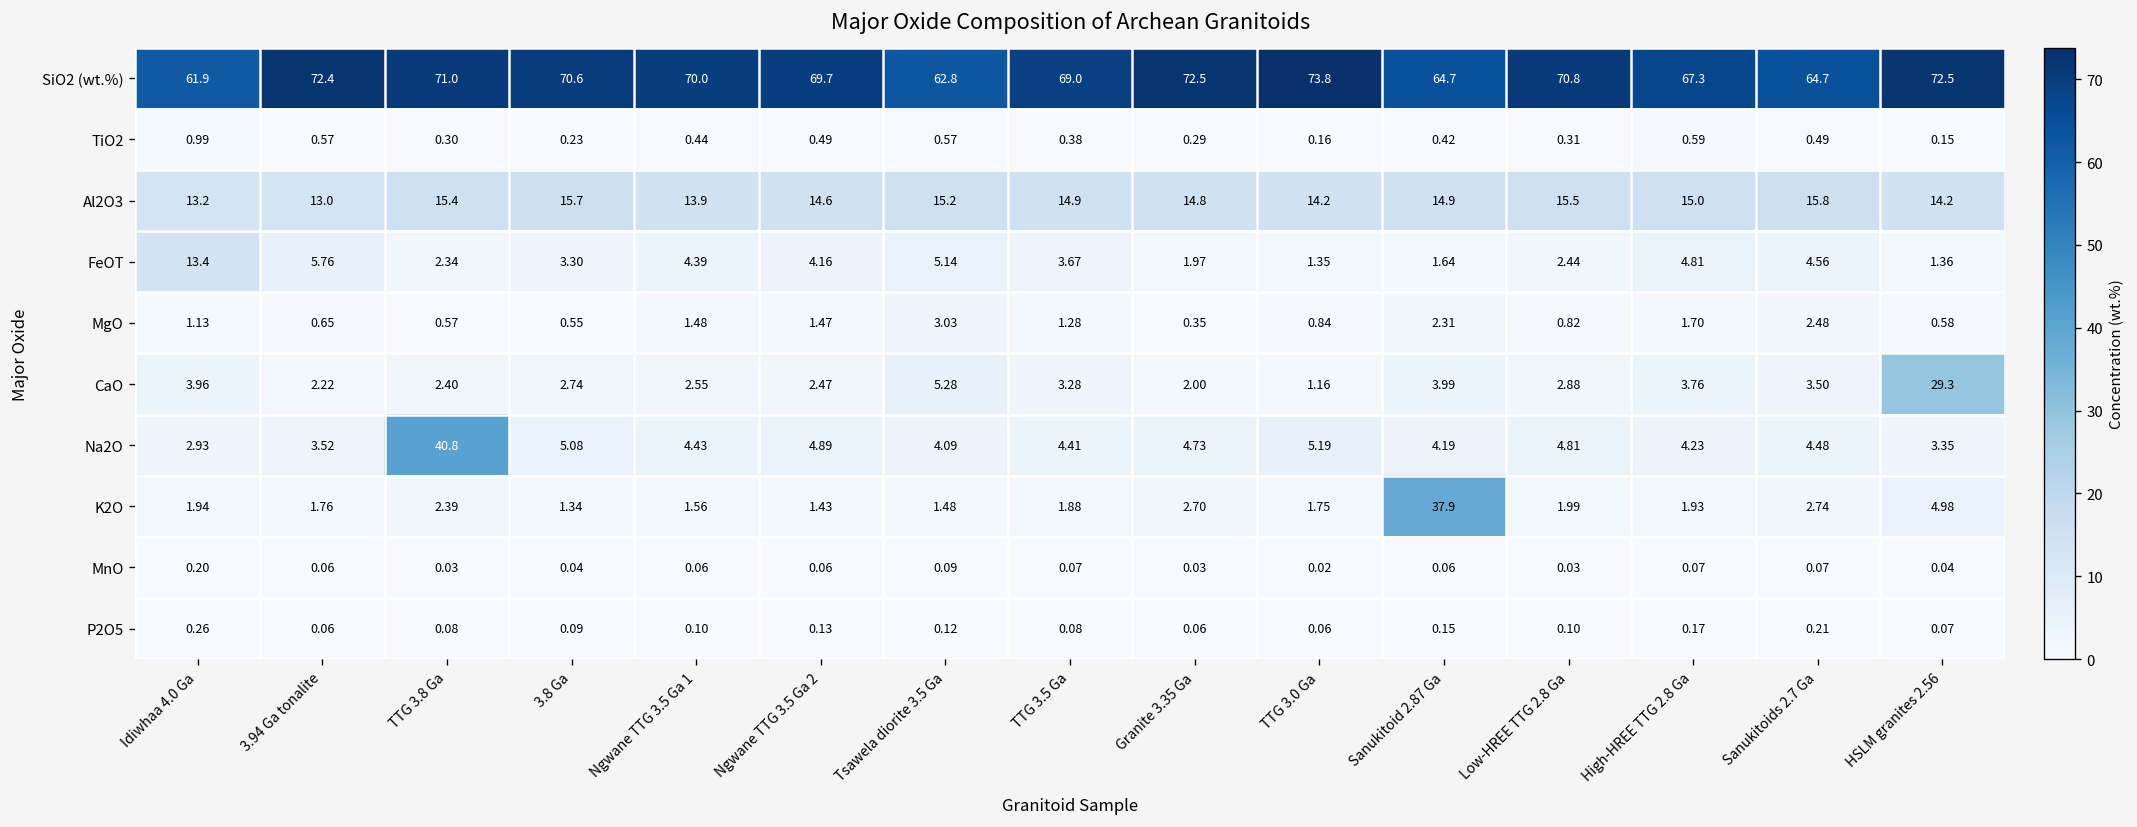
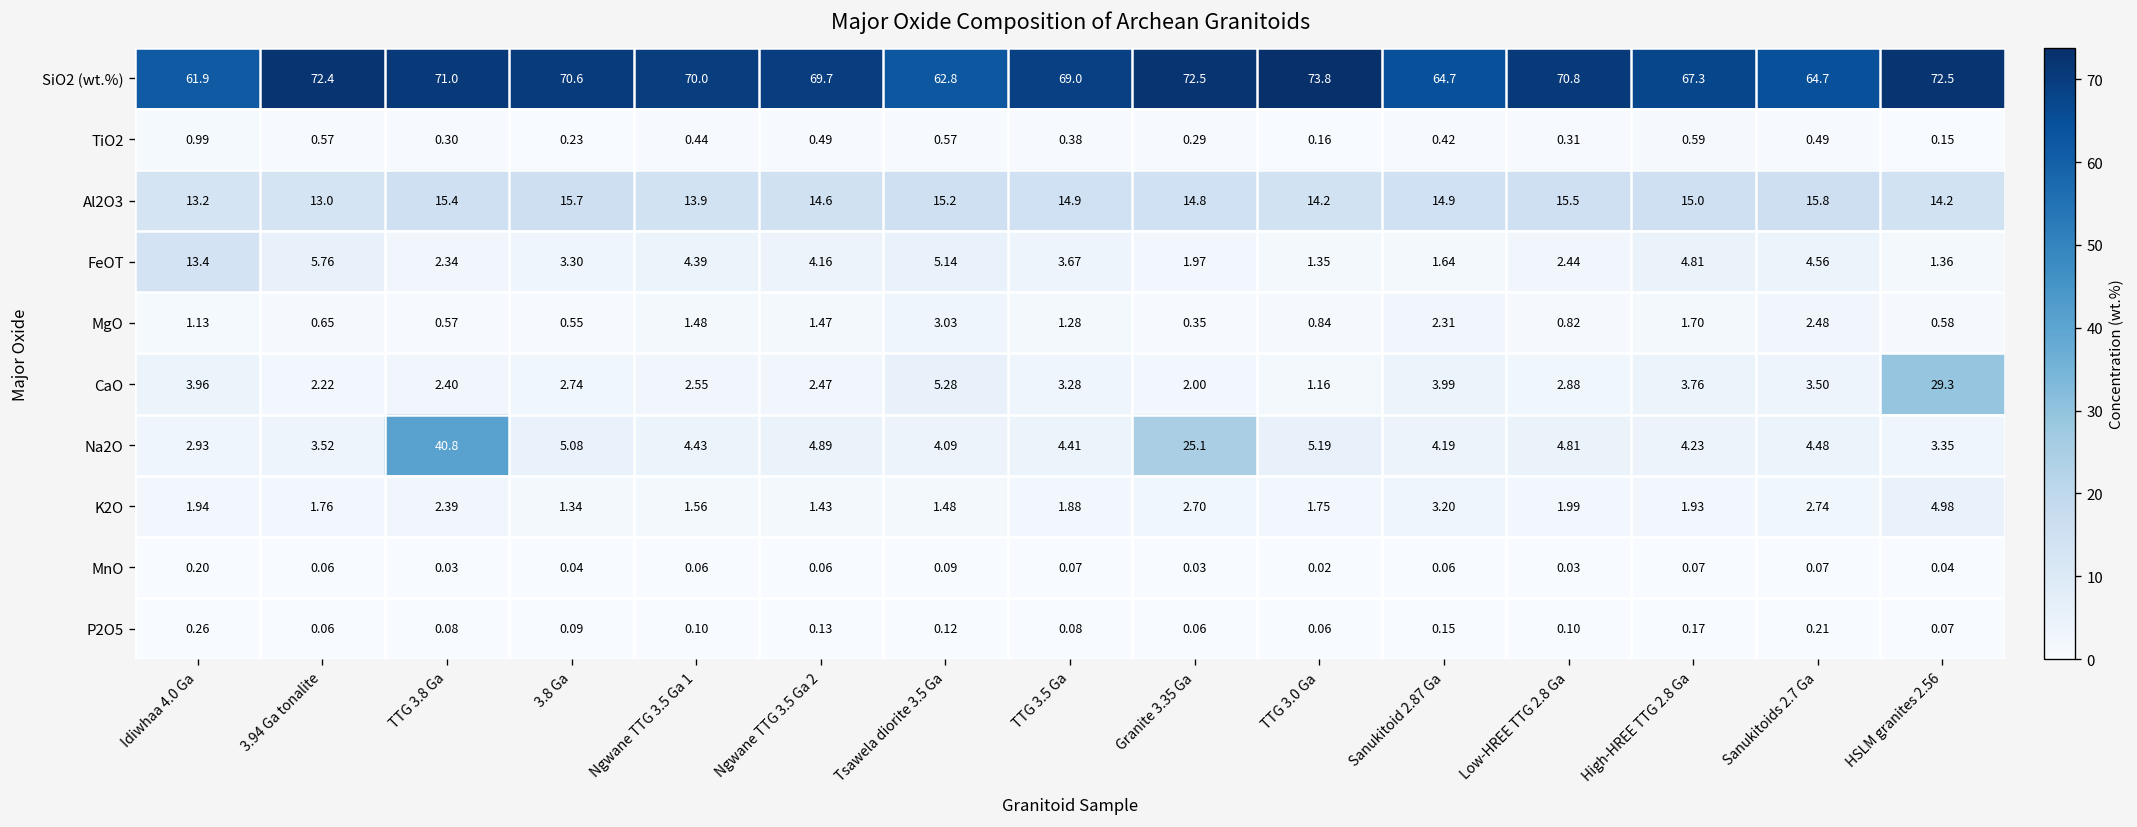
Na2O, Granite 3.35 Ga: 4.73 -> 25.1
K2O, Sanukitoid 2.87 Ga: 37.9 -> 3.20
